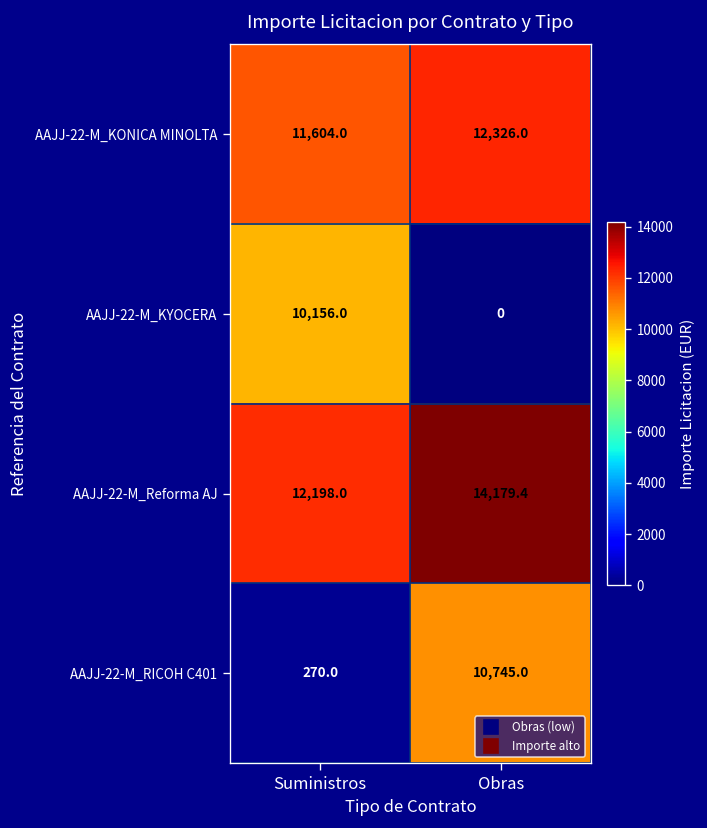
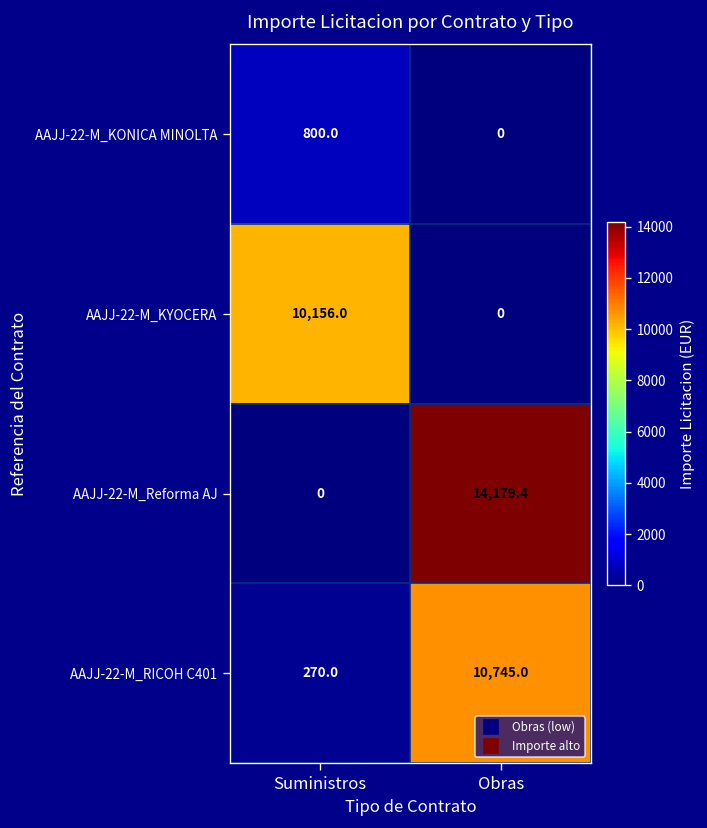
AAJJ-22-M_KONICA MINOLTA, Suministros: 11,604.0 -> 800.0
AAJJ-22-M_KONICA MINOLTA, Obras: 12,326.0 -> 0
AAJJ-22-M_Reforma AJ, Suministros: 12,198.0 -> 0
